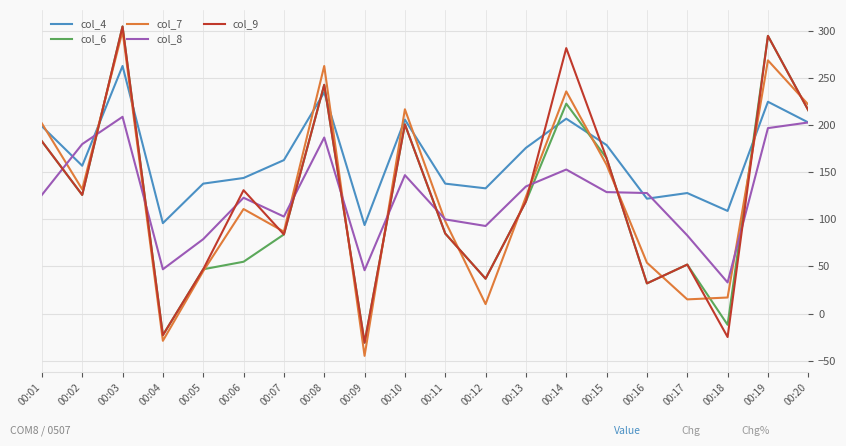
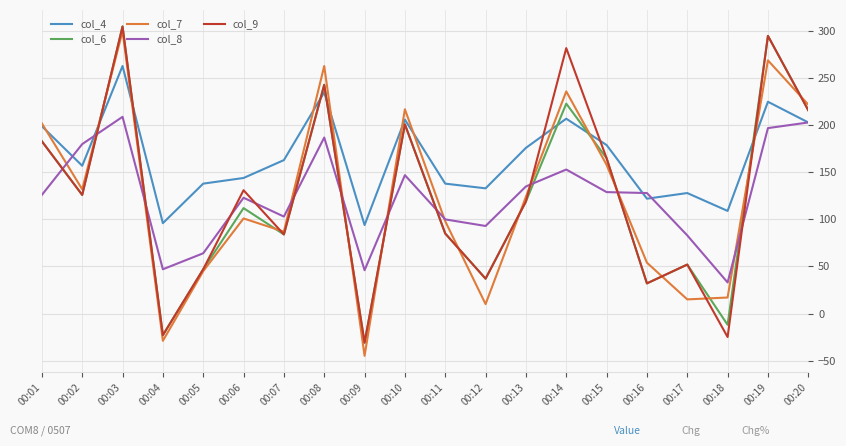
col_8, 00:05: 80 -> 60
col_6, 00:06: 60 -> 110
col_7, 00:06: 110 -> 100
